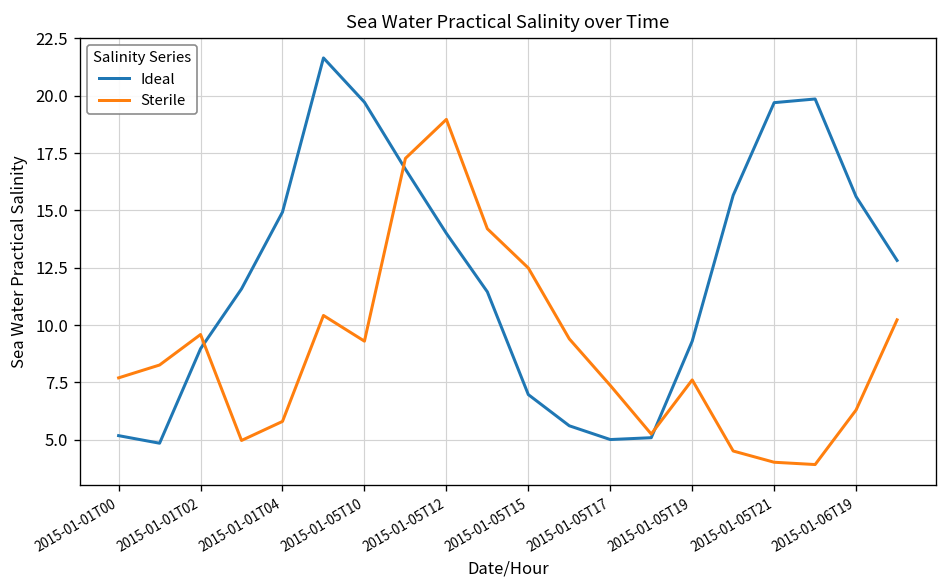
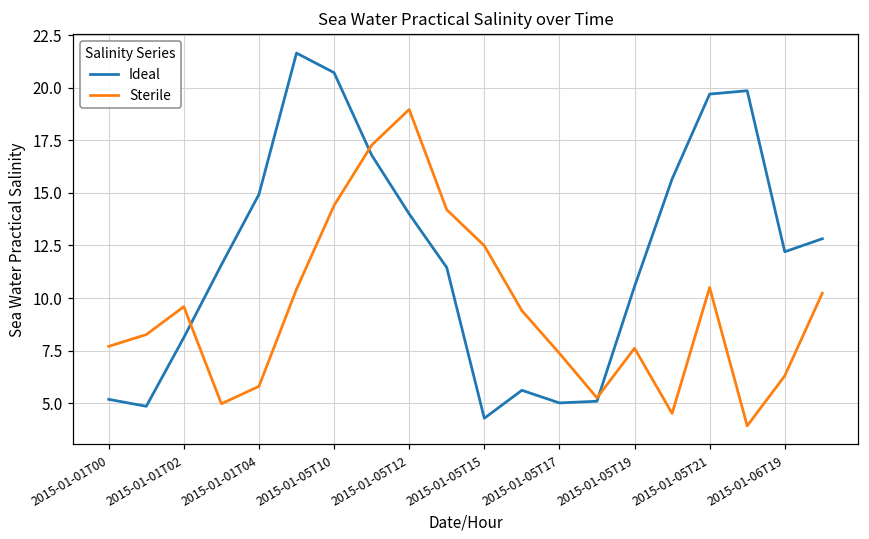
Ideal, 2015-01-01T02: 9.0 -> 8.1
Ideal, 2015-01-05T10: 19.7 -> 20.7
Sterile, 2015-01-05T10: 9.3 -> 14.4
Ideal, 2015-01-05T15: 7.0 -> 4.3
Ideal, 2015-01-05T19: 9.3 -> 10.6
Sterile, 2015-01-05T21: 4.0 -> 10.5
Ideal, 2015-01-06T19: 15.6 -> 12.2
